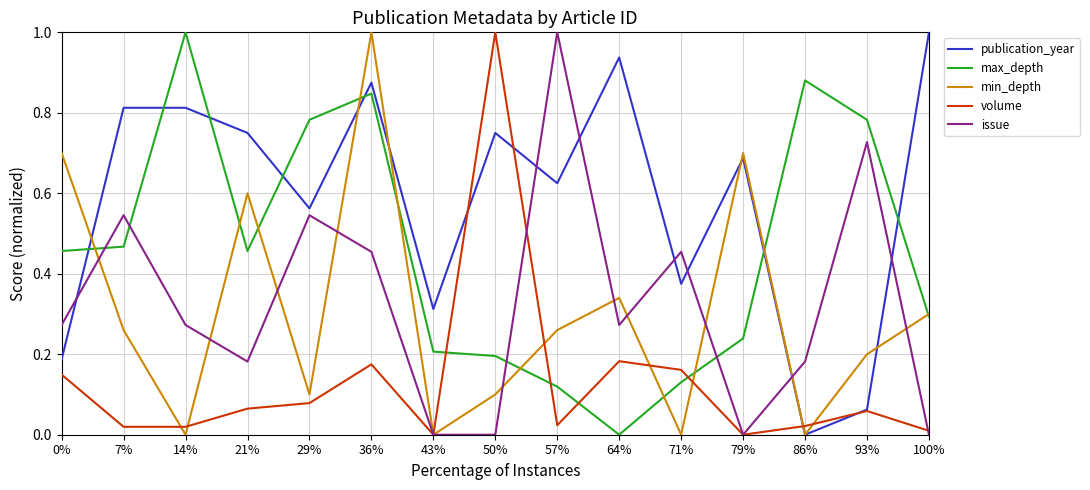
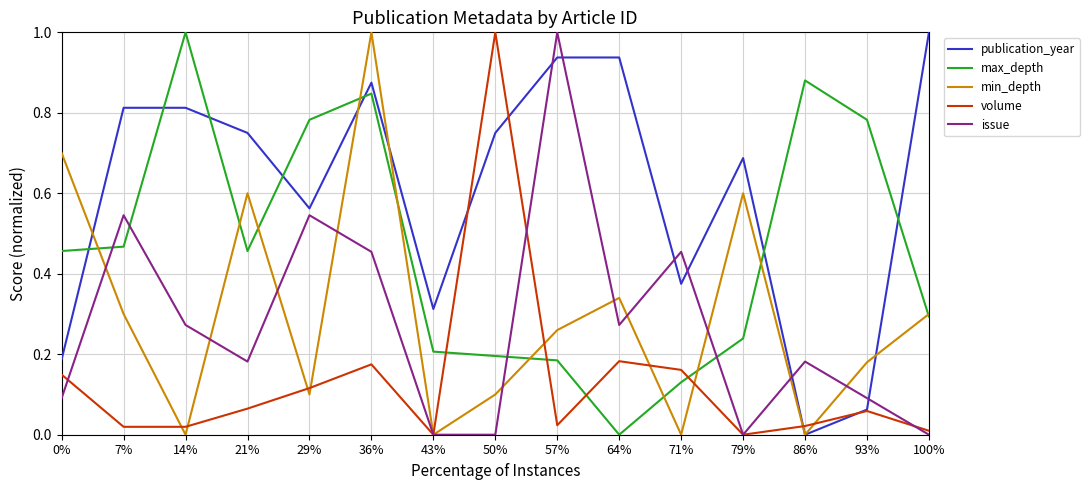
issue, 0%: 0.27 -> 0.09
min_depth, 7%: 0.26 -> 0.30
volume, 29%: 0.08 -> 0.12
publication_year, 57%: 0.63 -> 0.94
max_depth, 57%: 0.12 -> 0.18
min_depth, 79%: 0.70 -> 0.60
min_depth, 93%: 0.20 -> 0.18
issue, 93%: 0.73 -> 0.09
